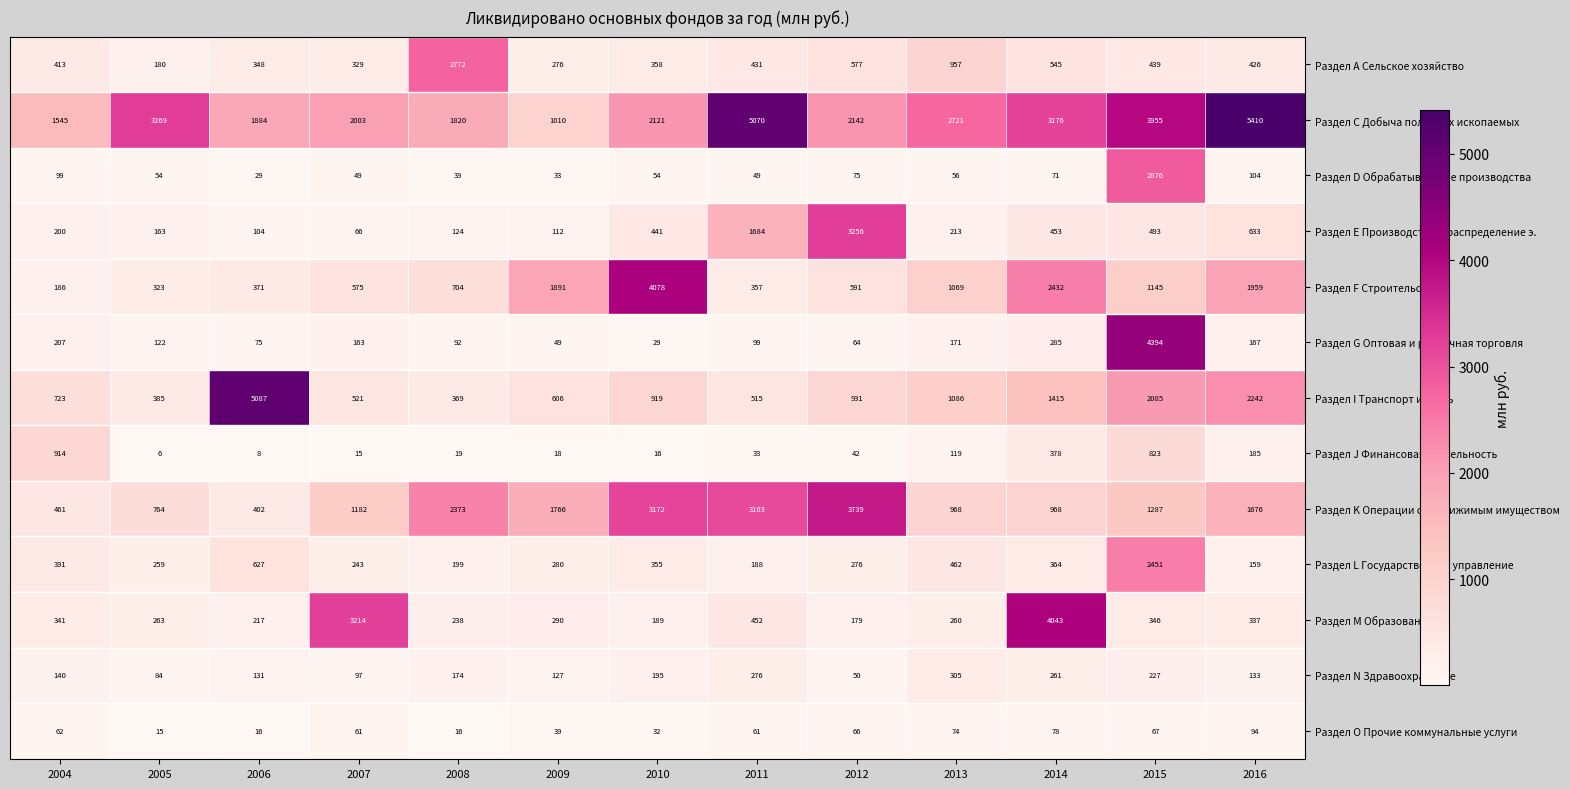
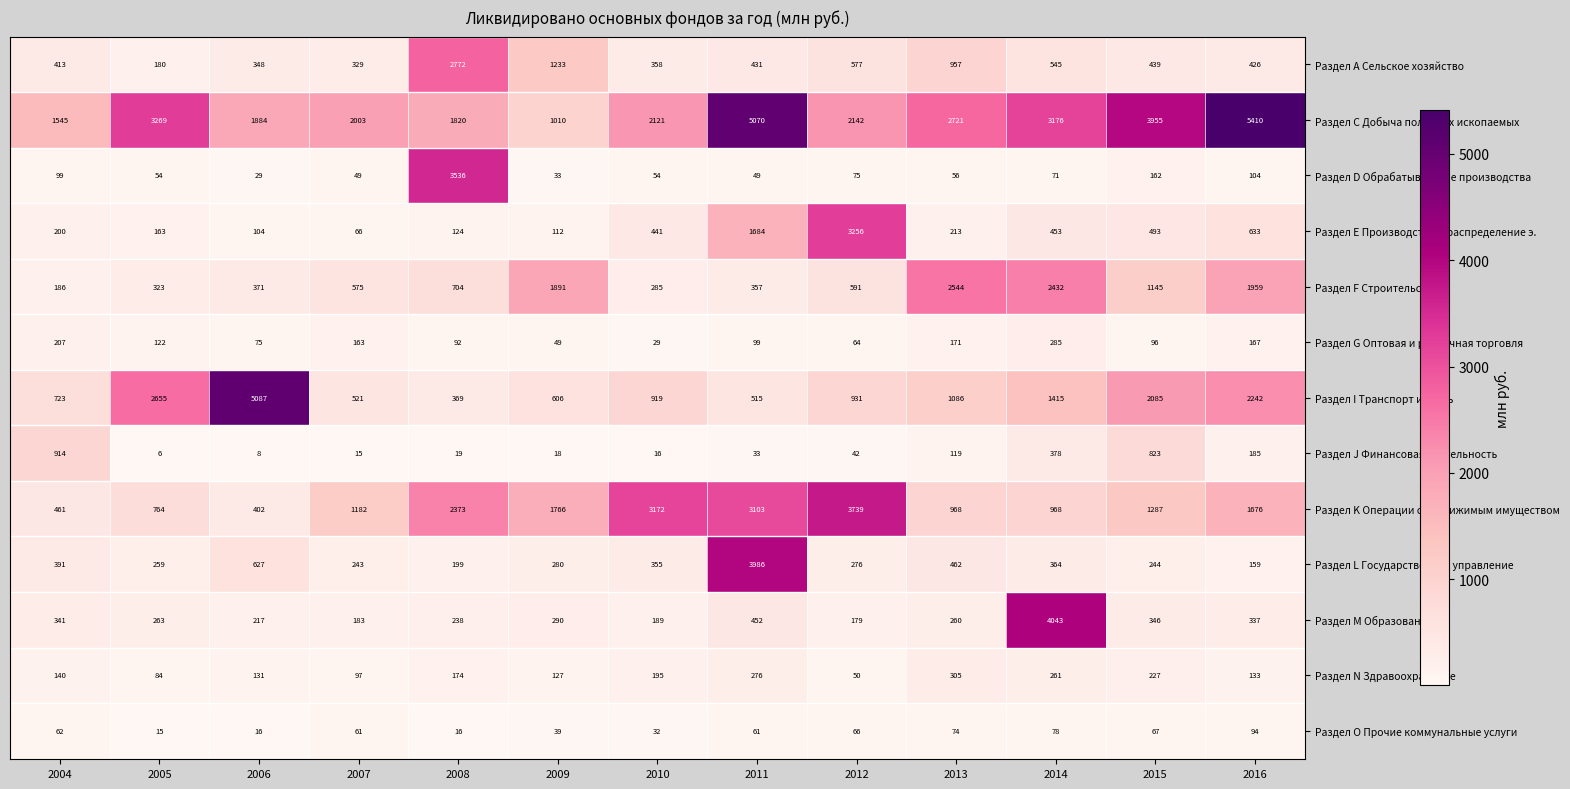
Раздел А Сельское хозяйство, 2009: 276 -> 1233
Раздел D Обрабатывающие производства, 2008: 39 -> 3536
Раздел D Обрабатывающие производства, 2015: 2876 -> 162
Раздел F Строительство, 2010: 4078 -> 285
Раздел F Строительство, 2013: 1069 -> 2544
Раздел G Оптовая и розничная торговля, 2015: 4394 -> 96
Раздел I Транспорт и связь, 2005: 385 -> 2655
Раздел L Государственное управление, 2011: 188 -> 3986
Раздел L Государственное управление, 2015: 2451 -> 244
Раздел M Образование, 2007: 3214 -> 183
